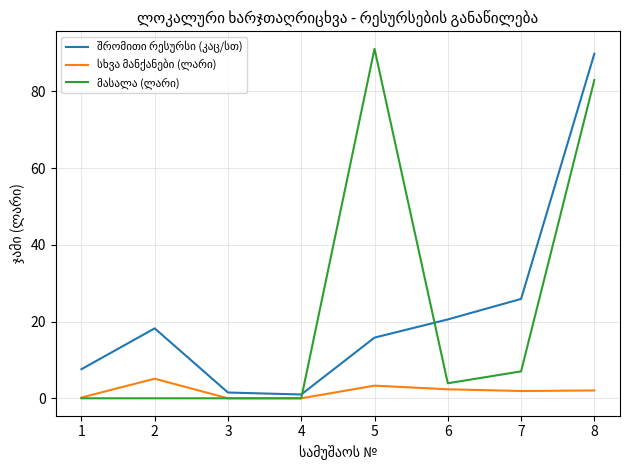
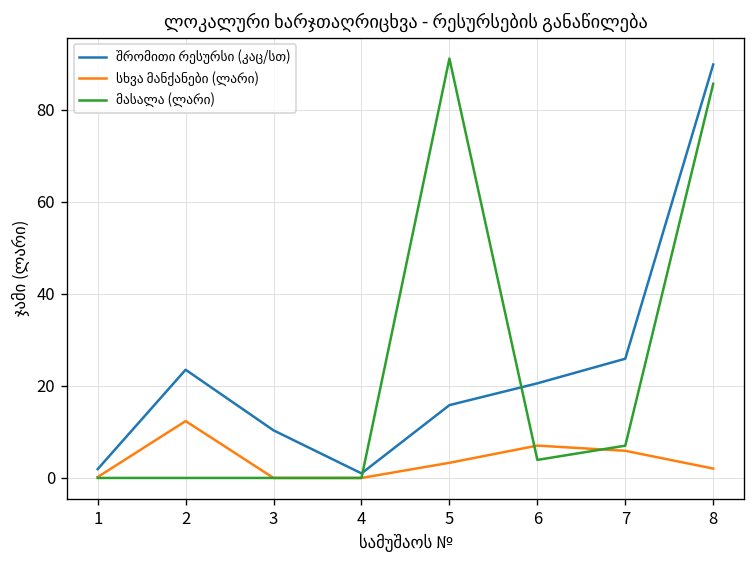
შრომითი რესურსი (კაც/სთ), 1: 8 -> 2
შრომითი რესურსი (კაც/სთ), 2: 18 -> 24
სხვა მანქანები (ლარი), 2: 5 -> 12
შრომითი რესურსი (კაც/სთ), 3: 2 -> 10
სხვა მანქანები (ლარი), 6: 2 -> 7
სხვა მანქანები (ლარი), 7: 2 -> 6
მასალა (ლარი), 8: 83 -> 86
